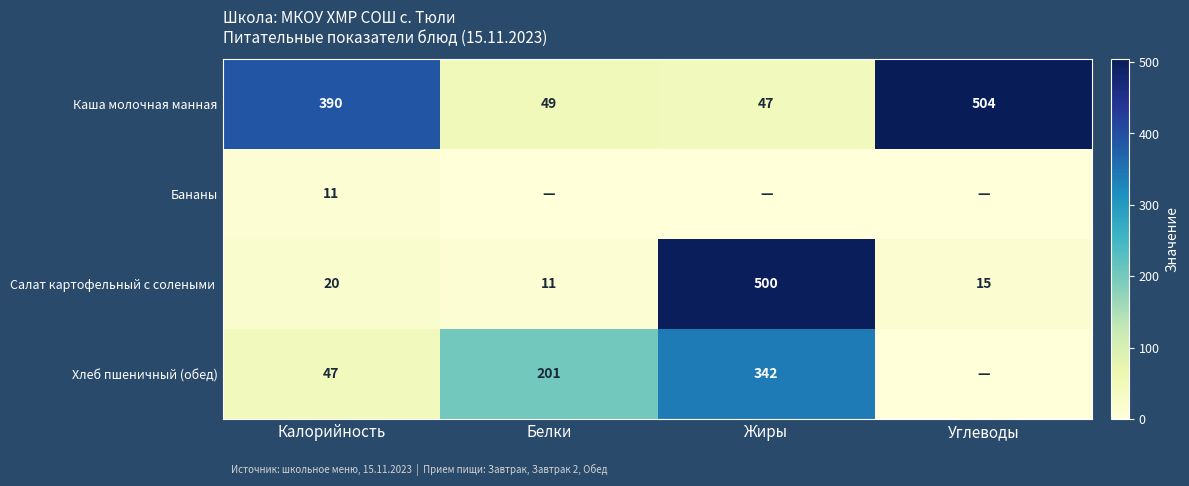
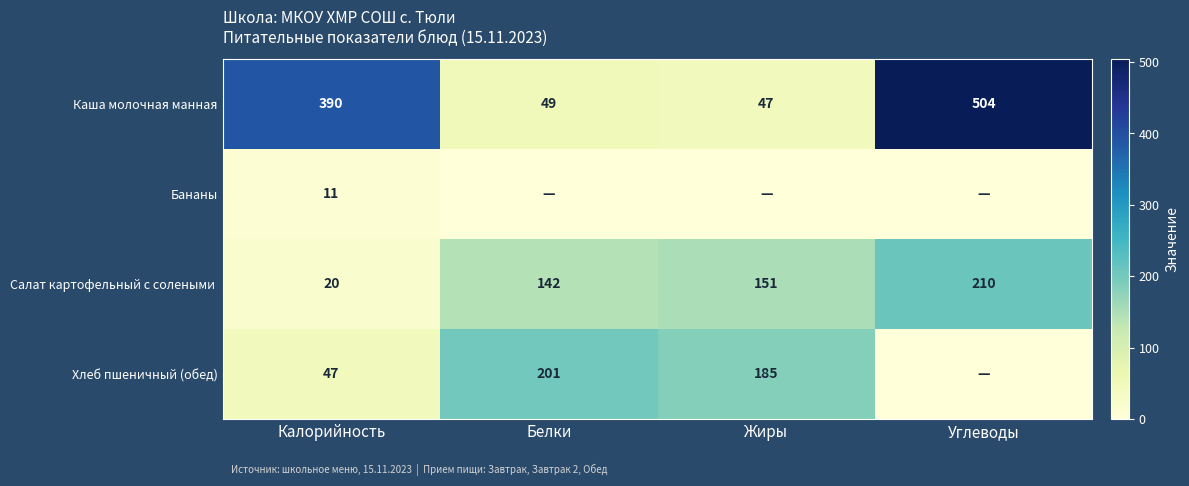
Салат картофельный с солеными, Белки: 11 -> 142
Салат картофельный с солеными, Жиры: 500 -> 151
Салат картофельный с солеными, Углеводы: 15 -> 210
Хлеб пшеничный (обед), Жиры: 342 -> 185
